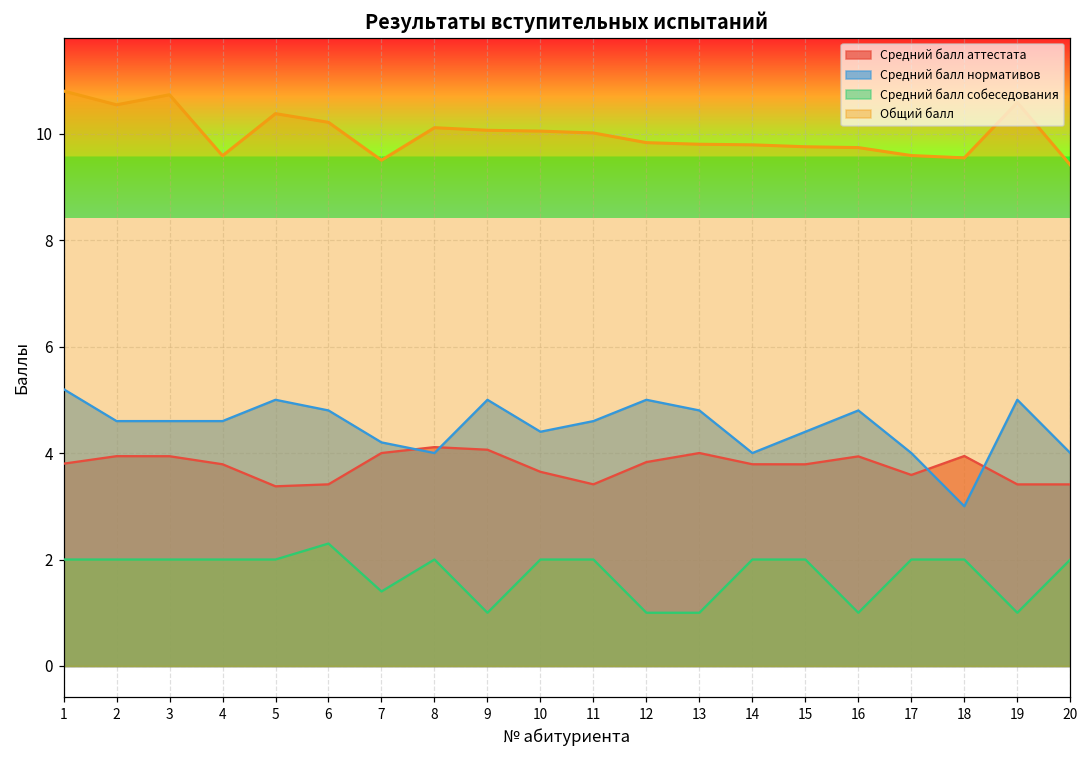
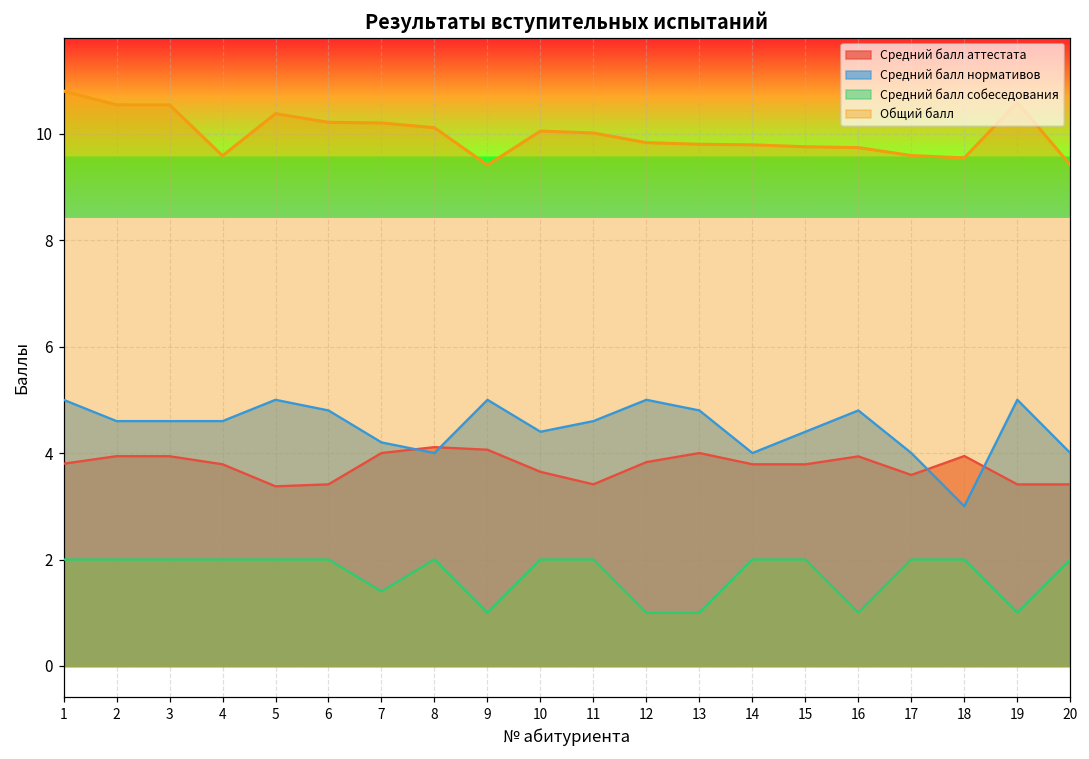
Средний балл нормативов, 1: 5.2 -> 5.0
Общий балл, 3: 10.7 -> 10.5
Средний балл собеседования, 6: 2.3 -> 2.0
Общий балл, 7: 9.5 -> 10.2
Общий балл, 9: 10.1 -> 9.4
